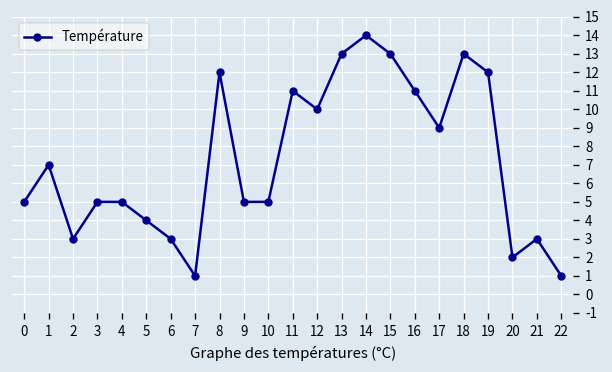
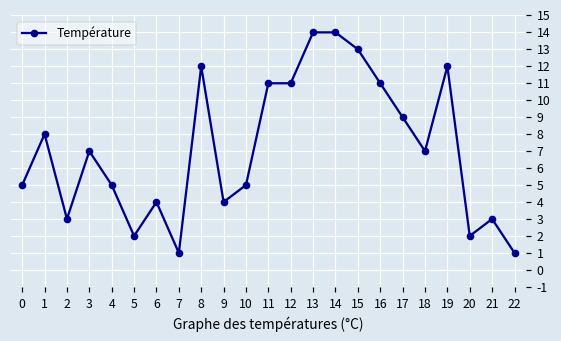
1: 7 -> 8
3: 5 -> 7
5: 4 -> 2
6: 3 -> 4
9: 5 -> 4
12: 10 -> 11
13: 13 -> 14
18: 13 -> 7
